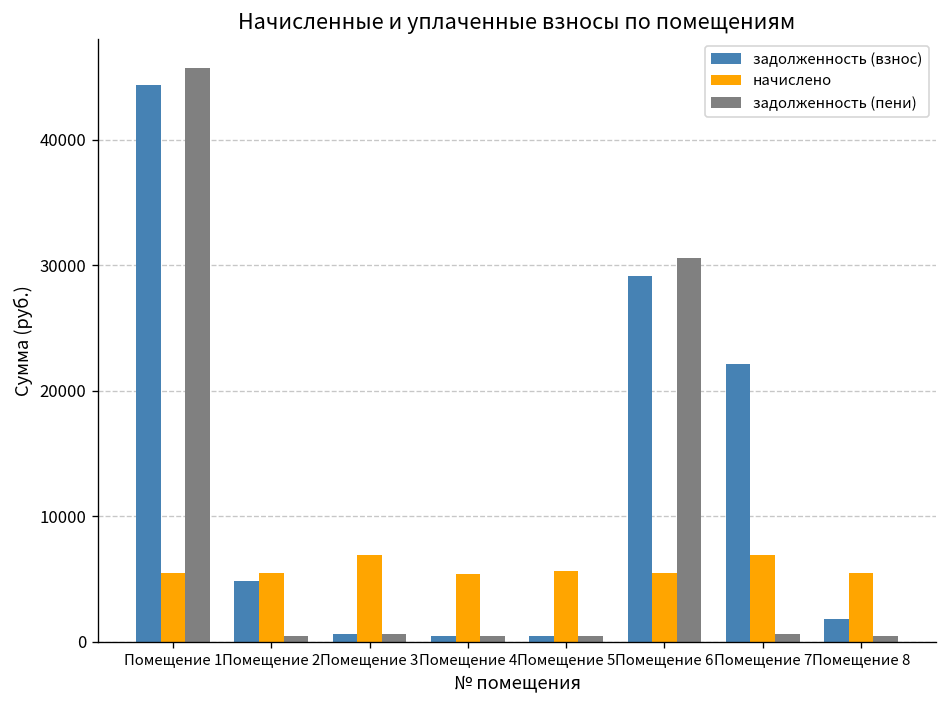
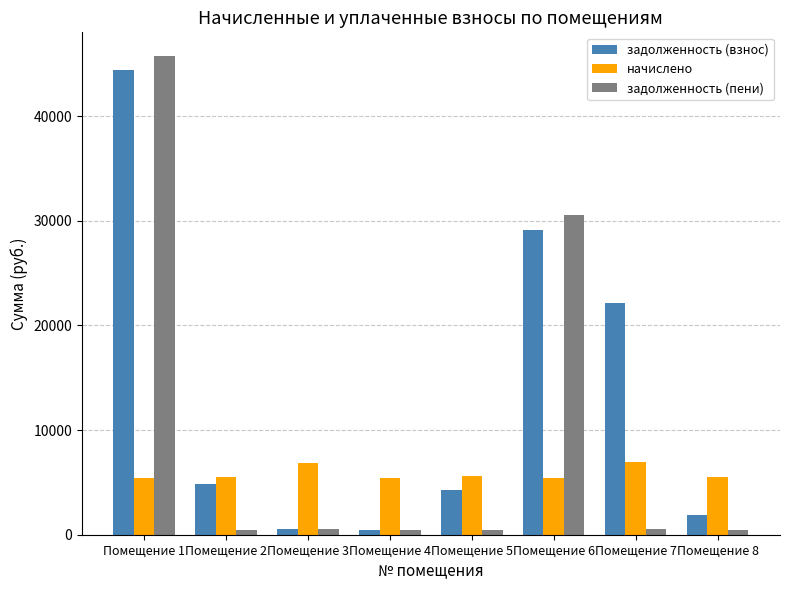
задолженность (взнос), Помещение 5: 500 -> 4200
